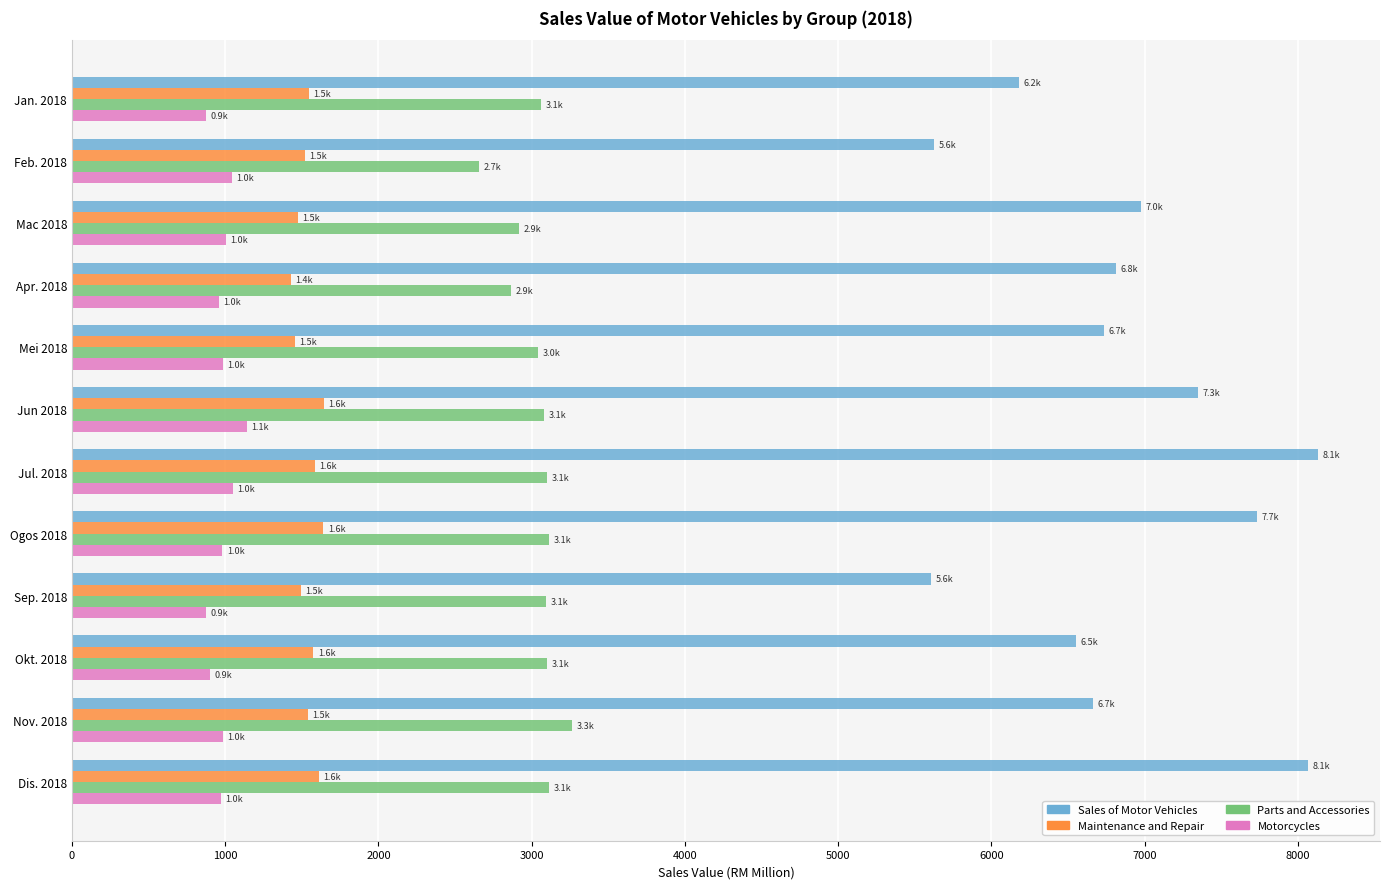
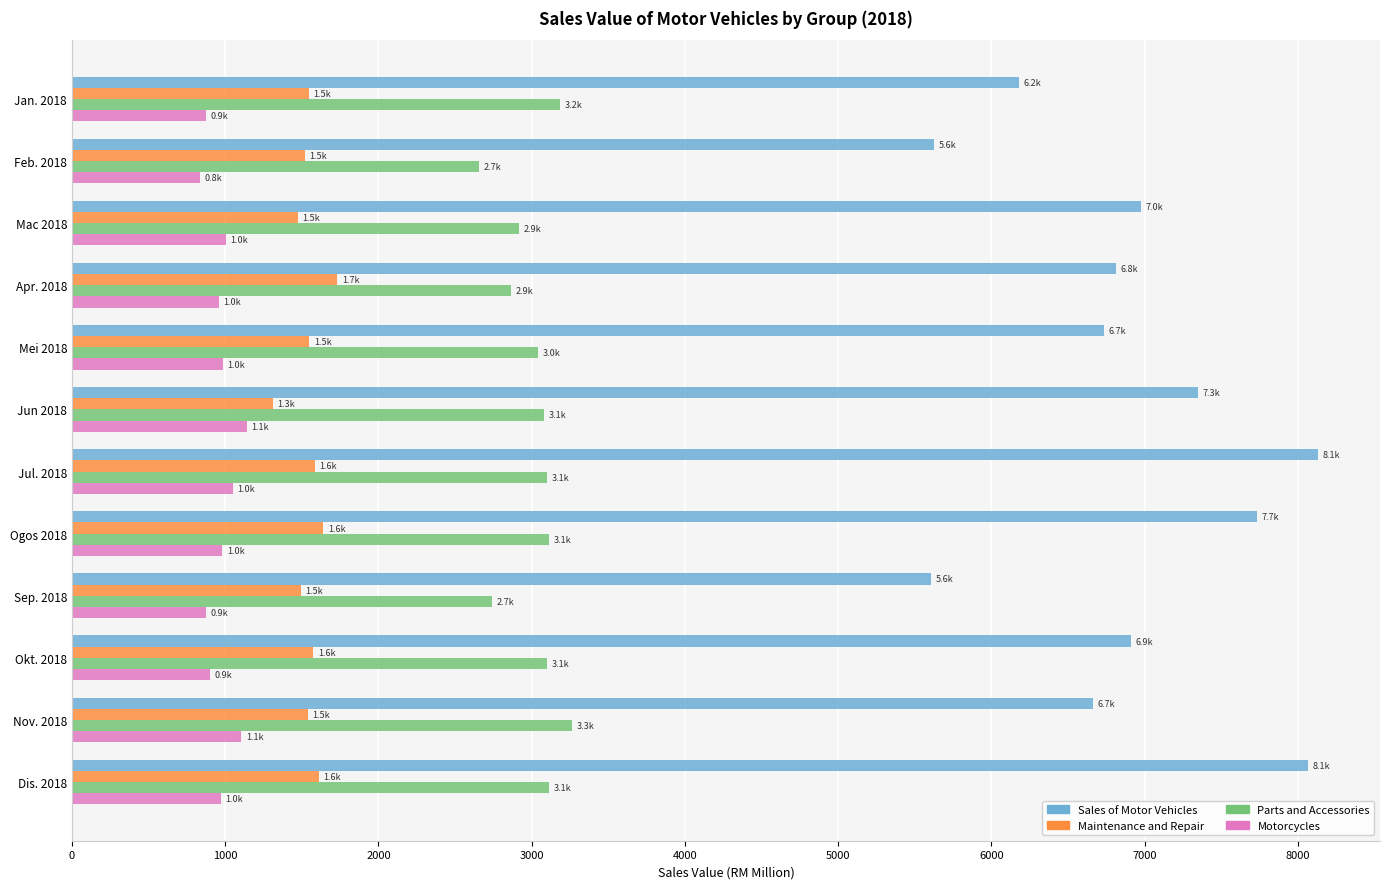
Parts and Accessories, Jan. 2018: 3.1k -> 3.2k
Motorcycles, Feb. 2018: 1.0k -> 0.8k
Maintenance and Repair, Apr. 2018: 1.4k -> 1.7k
Maintenance and Repair, Mei 2018: 1450 -> 1550
Maintenance and Repair, Jun 2018: 1.6k -> 1.3k
Parts and Accessories, Sep. 2018: 3.1k -> 2.7k
Sales of Motor Vehicles, Okt. 2018: 6.5k -> 6.9k
Motorcycles, Nov. 2018: 1.0k -> 1.1k
